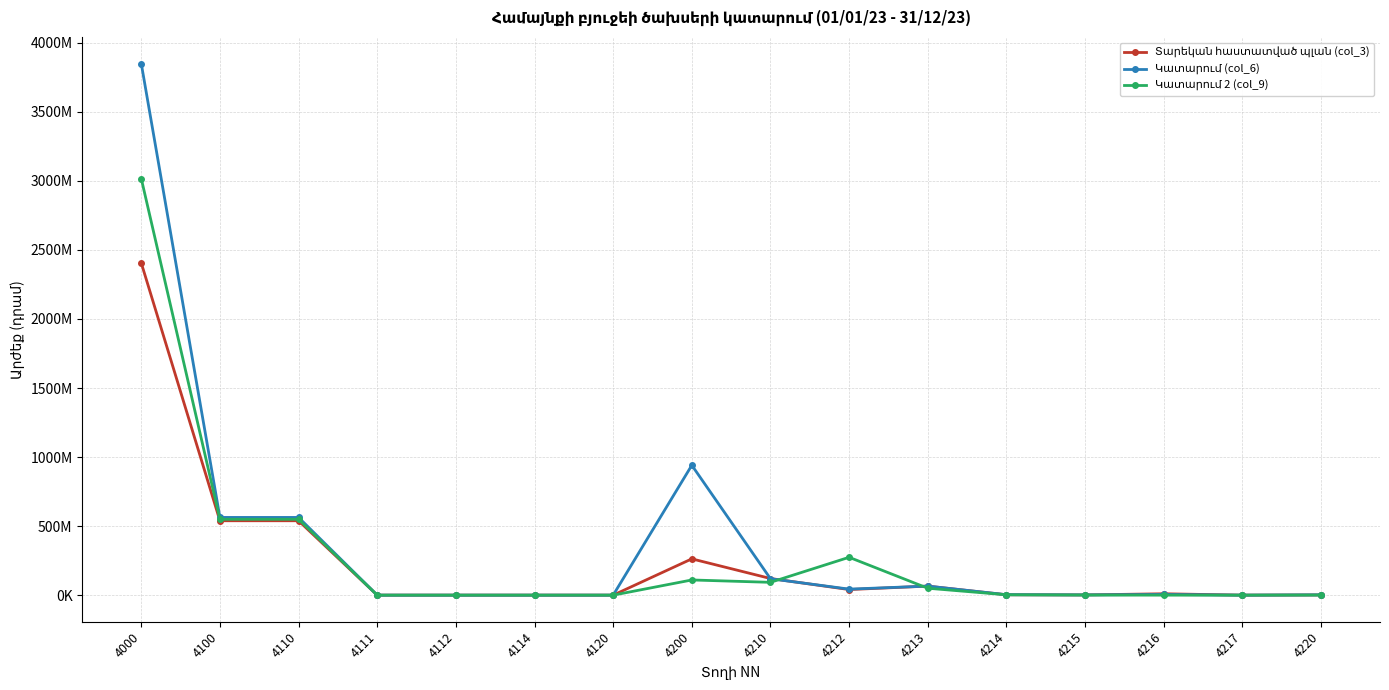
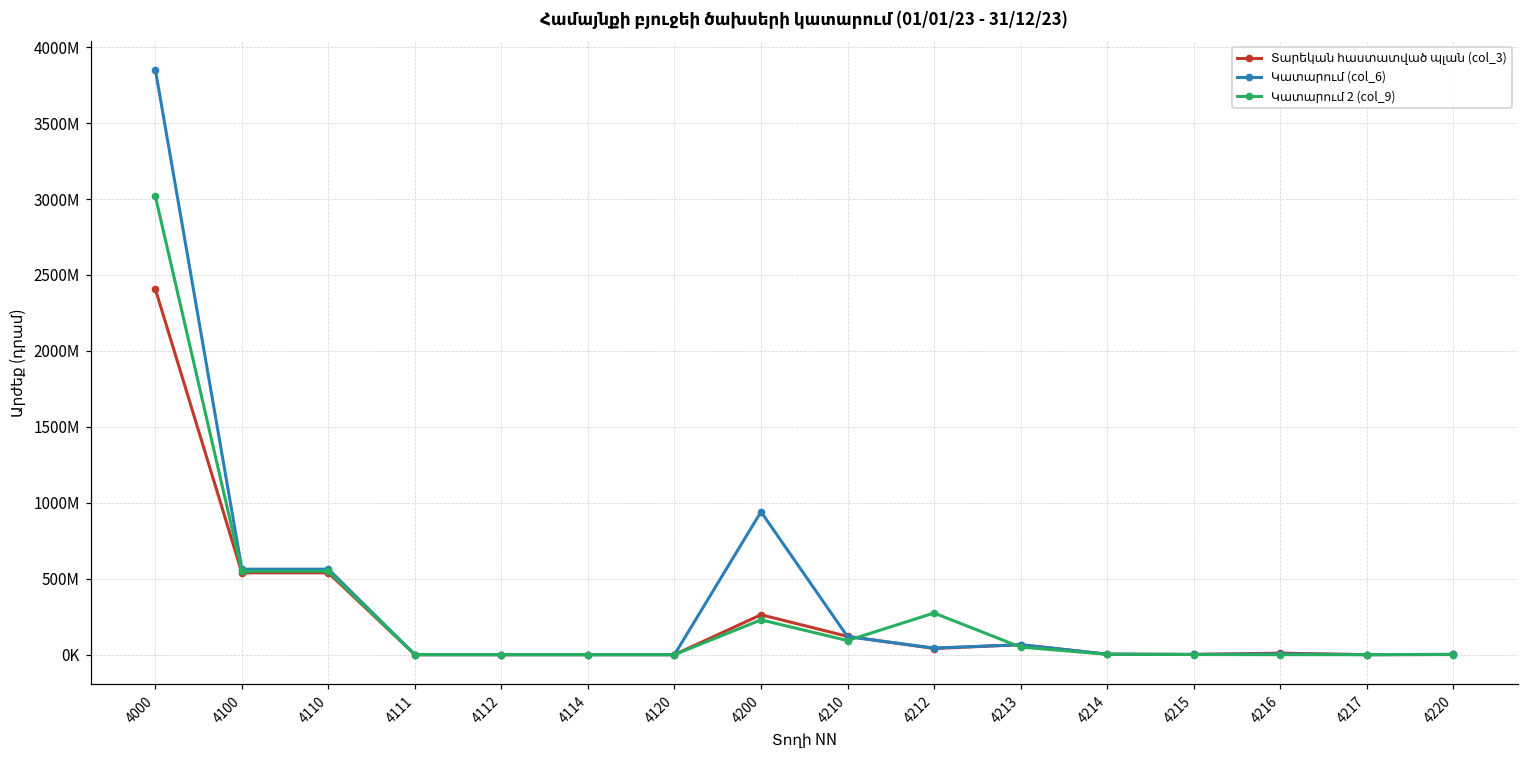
Կատարում 2 (col_9), 4200: 110000000 -> 230000000
